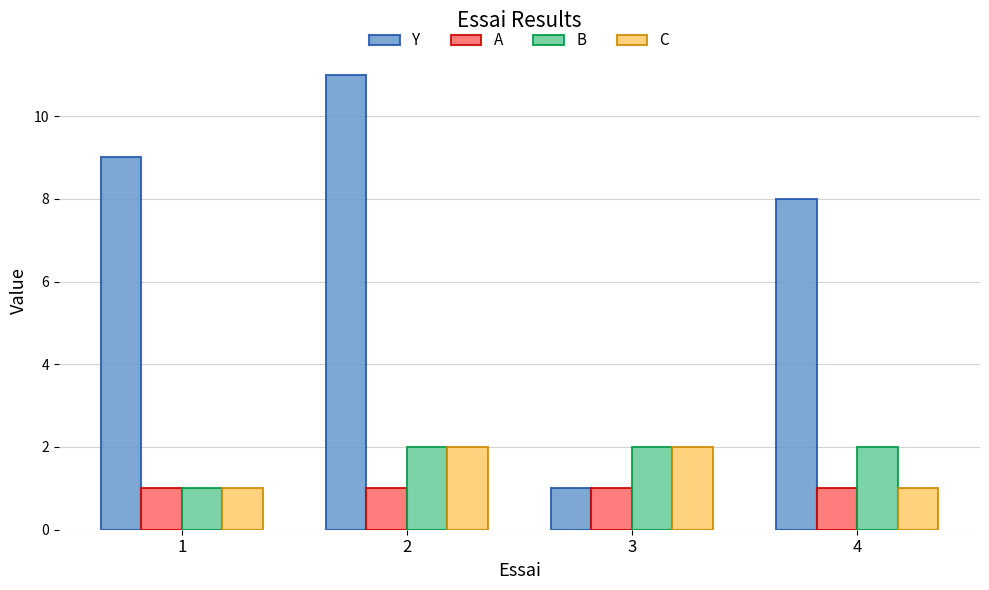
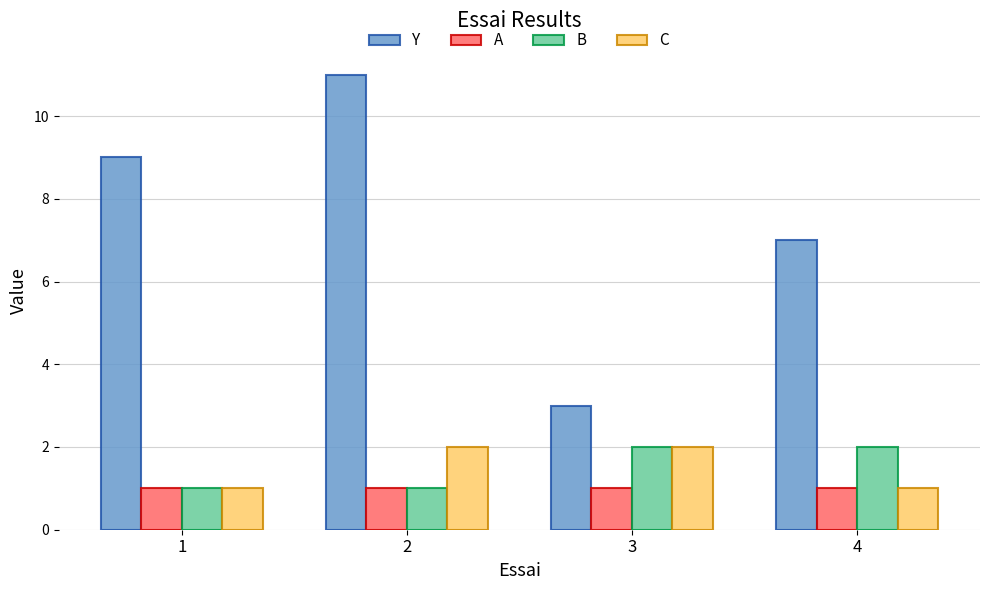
B, 2: 2 -> 1
Y, 3: 1 -> 3
Y, 4: 8 -> 7
